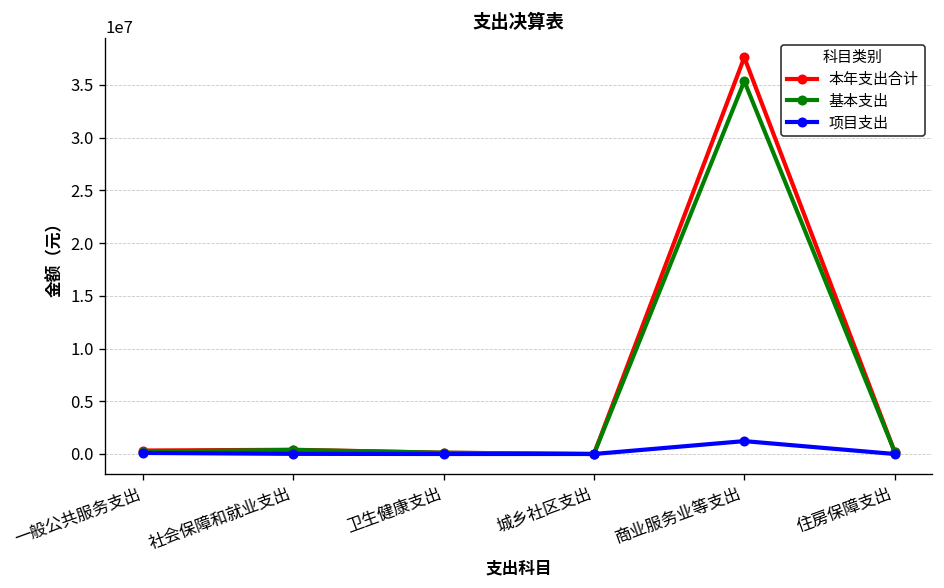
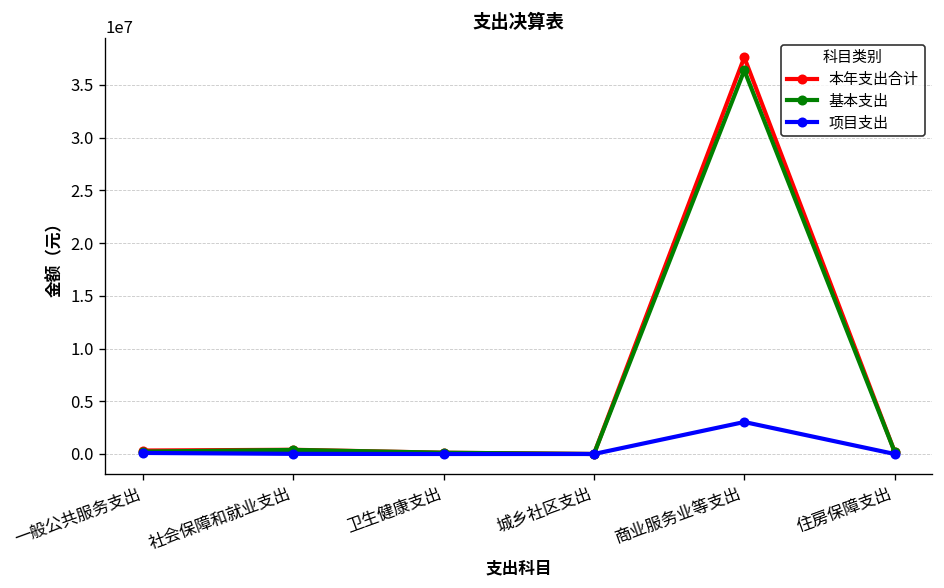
基本支出, 商业服务业等支出: 35000000 -> 36000000
项目支出, 商业服务业等支出: 1000000 -> 3000000
